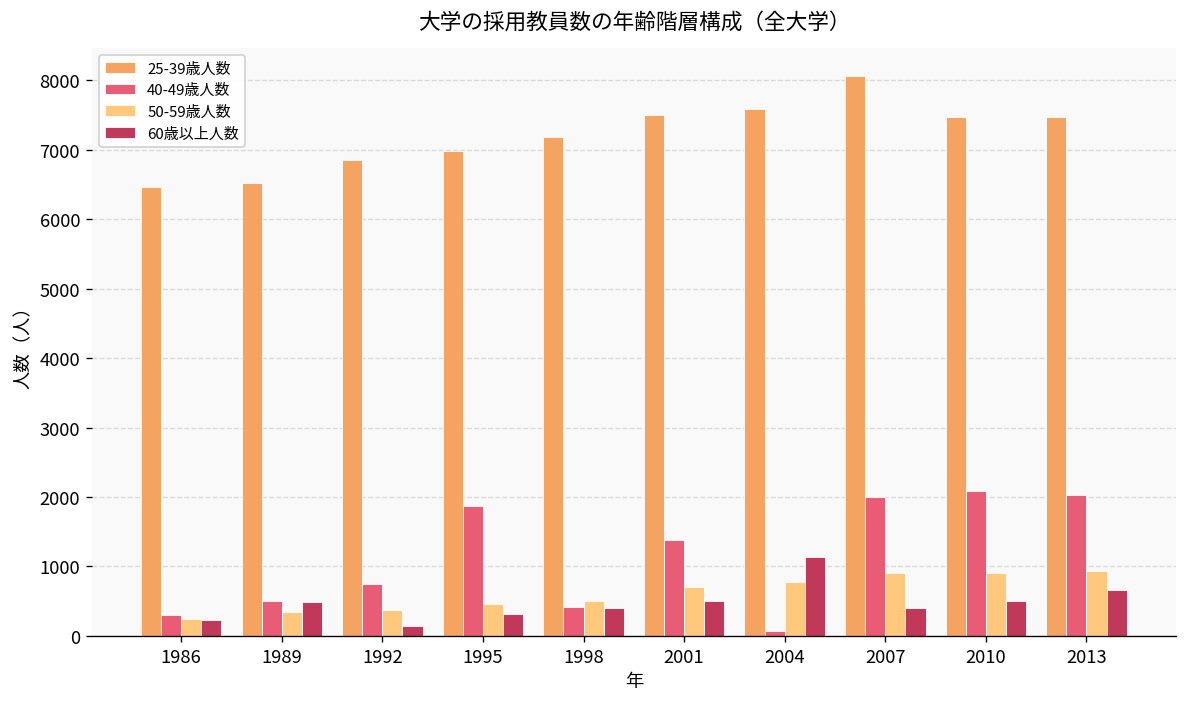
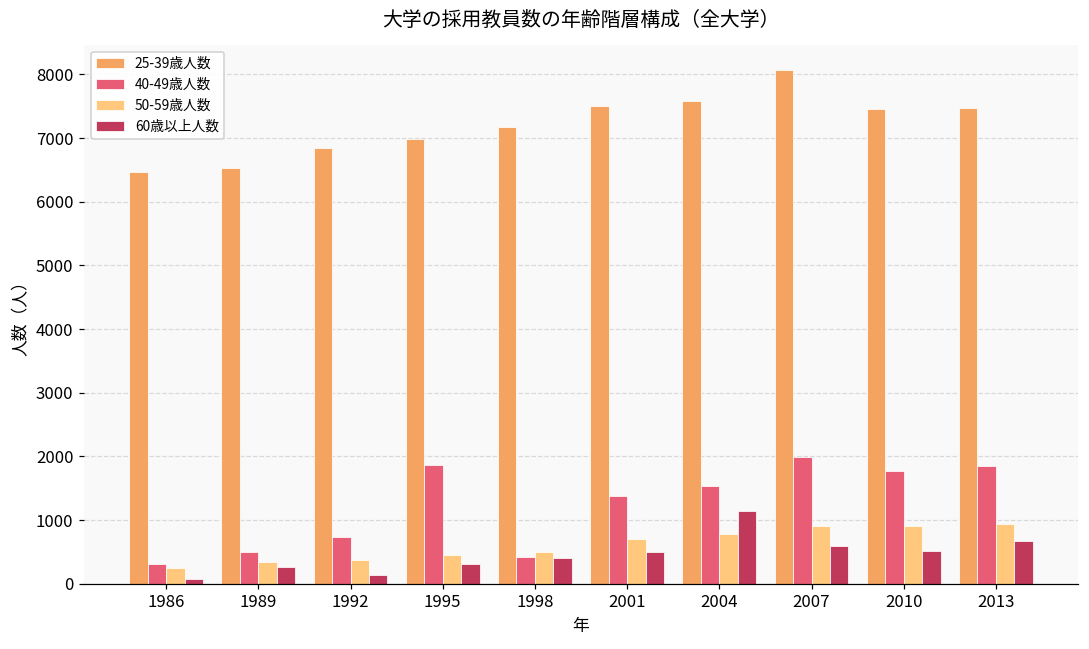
60歳以上人数, 1986: 200 -> 100
60歳以上人数, 1989: 500 -> 300
40-49歳人数, 2004: 100 -> 1500
60歳以上人数, 2007: 400 -> 600
40-49歳人数, 2010: 2100 -> 1800
40-49歳人数, 2013: 2000 -> 1900
